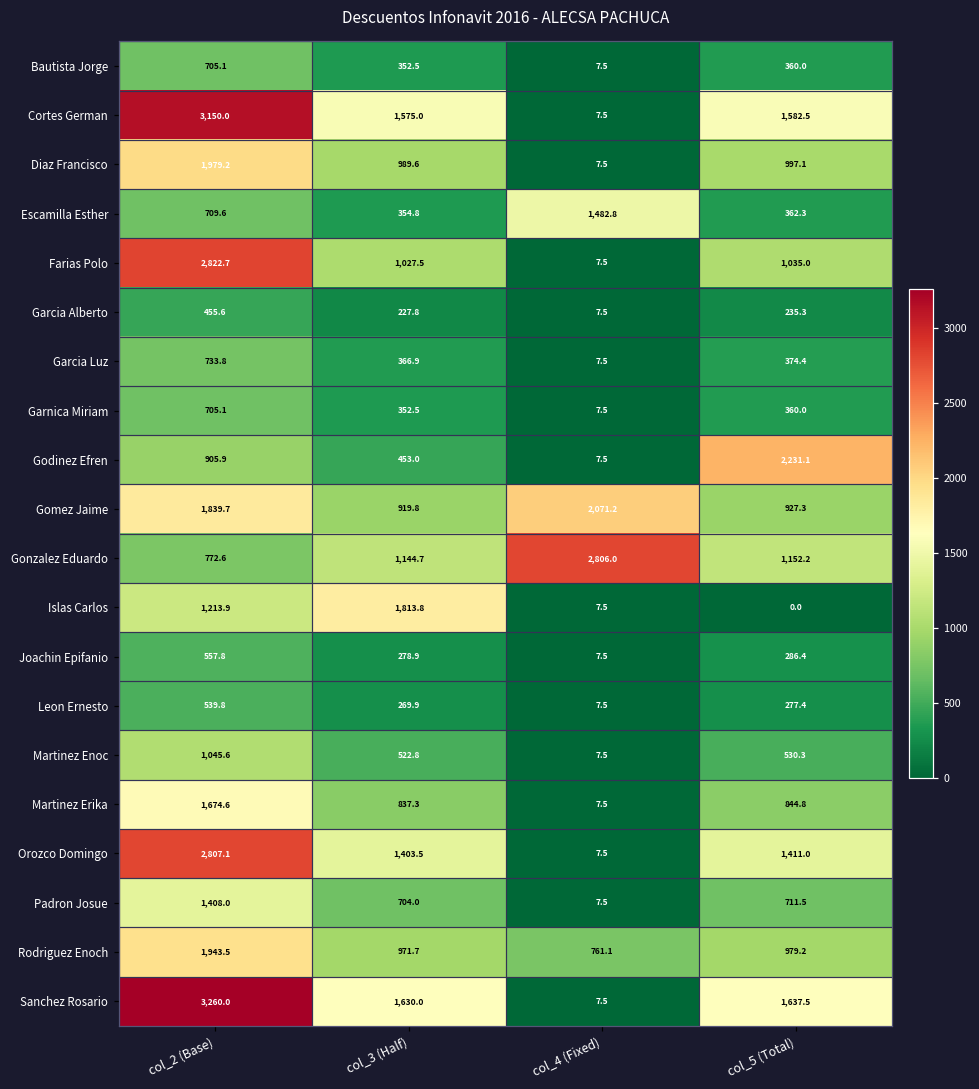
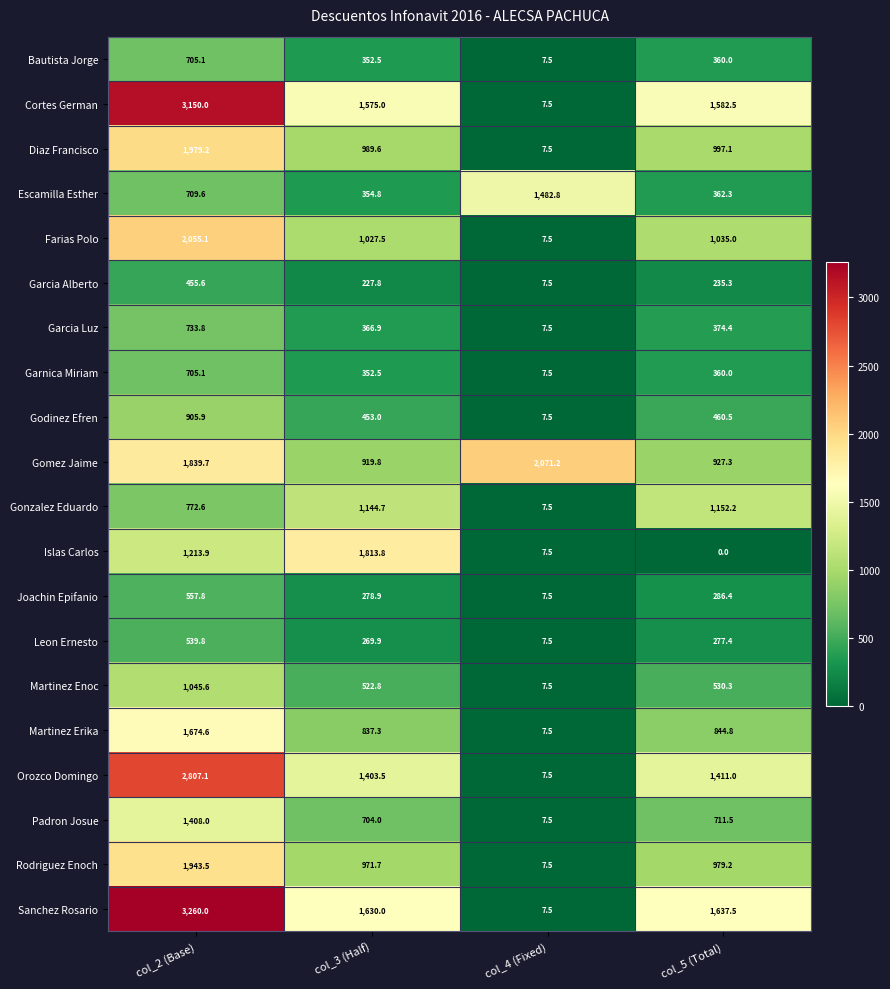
Farias Polo, col_2 (Base): 2,822.7 -> 2,055.1
Godinez Efren, col_5 (Total): 2,231.1 -> 460.5
Gonzalez Eduardo, col_4 (Fixed): 2,806.0 -> 7.5
Rodriguez Enoch, col_4 (Fixed): 761.1 -> 7.5
